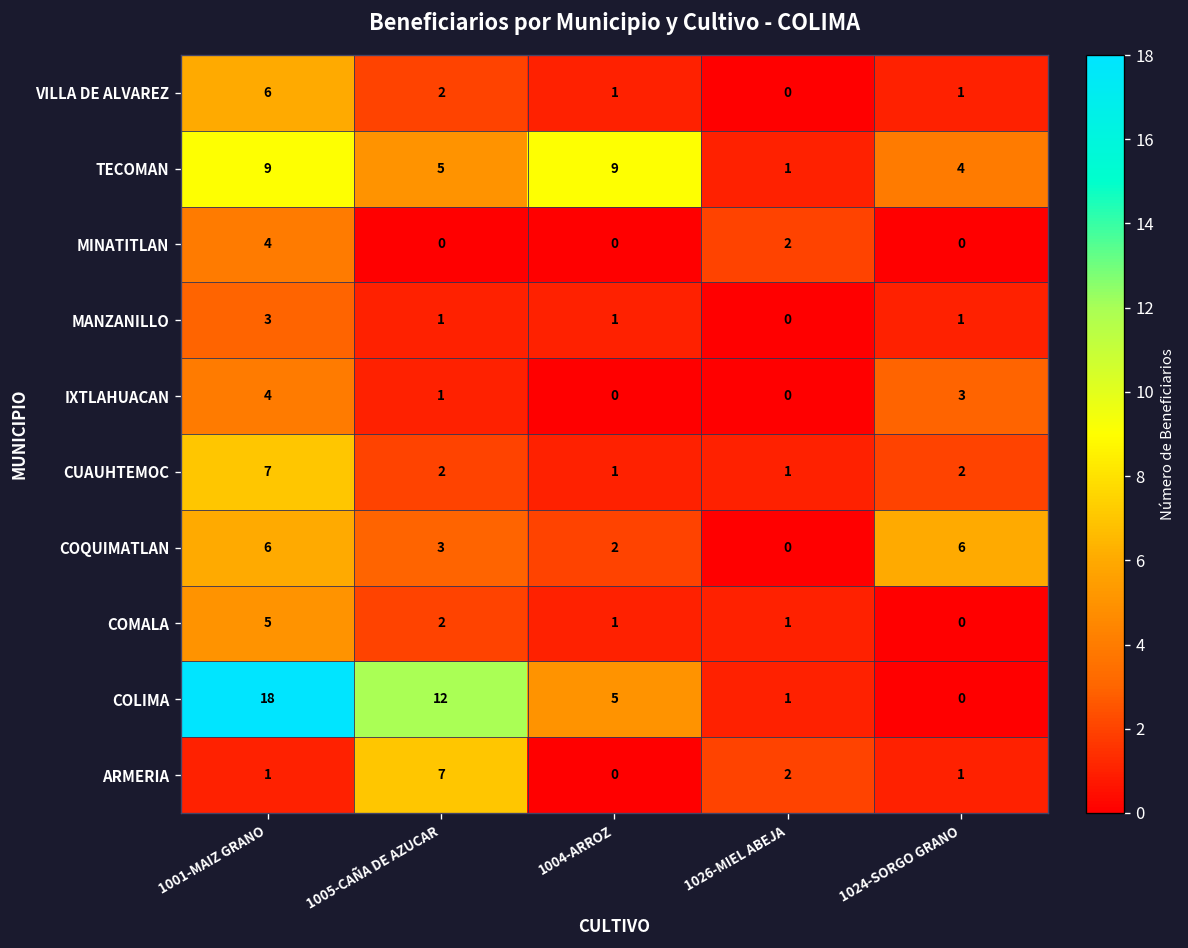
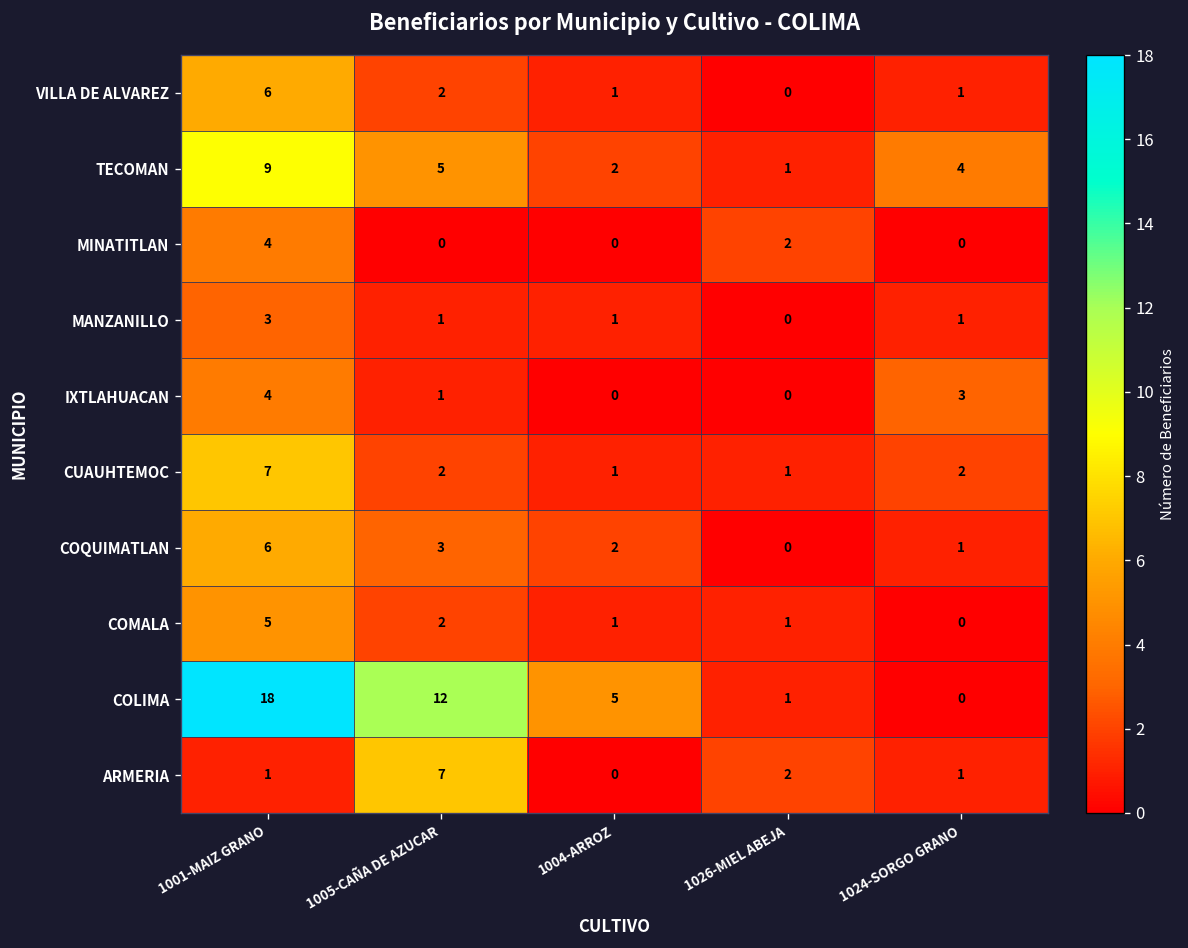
TECOMAN, 1004-ARROZ: 9 -> 2
COQUIMATLAN, 1024-SORGO GRANO: 6 -> 1
